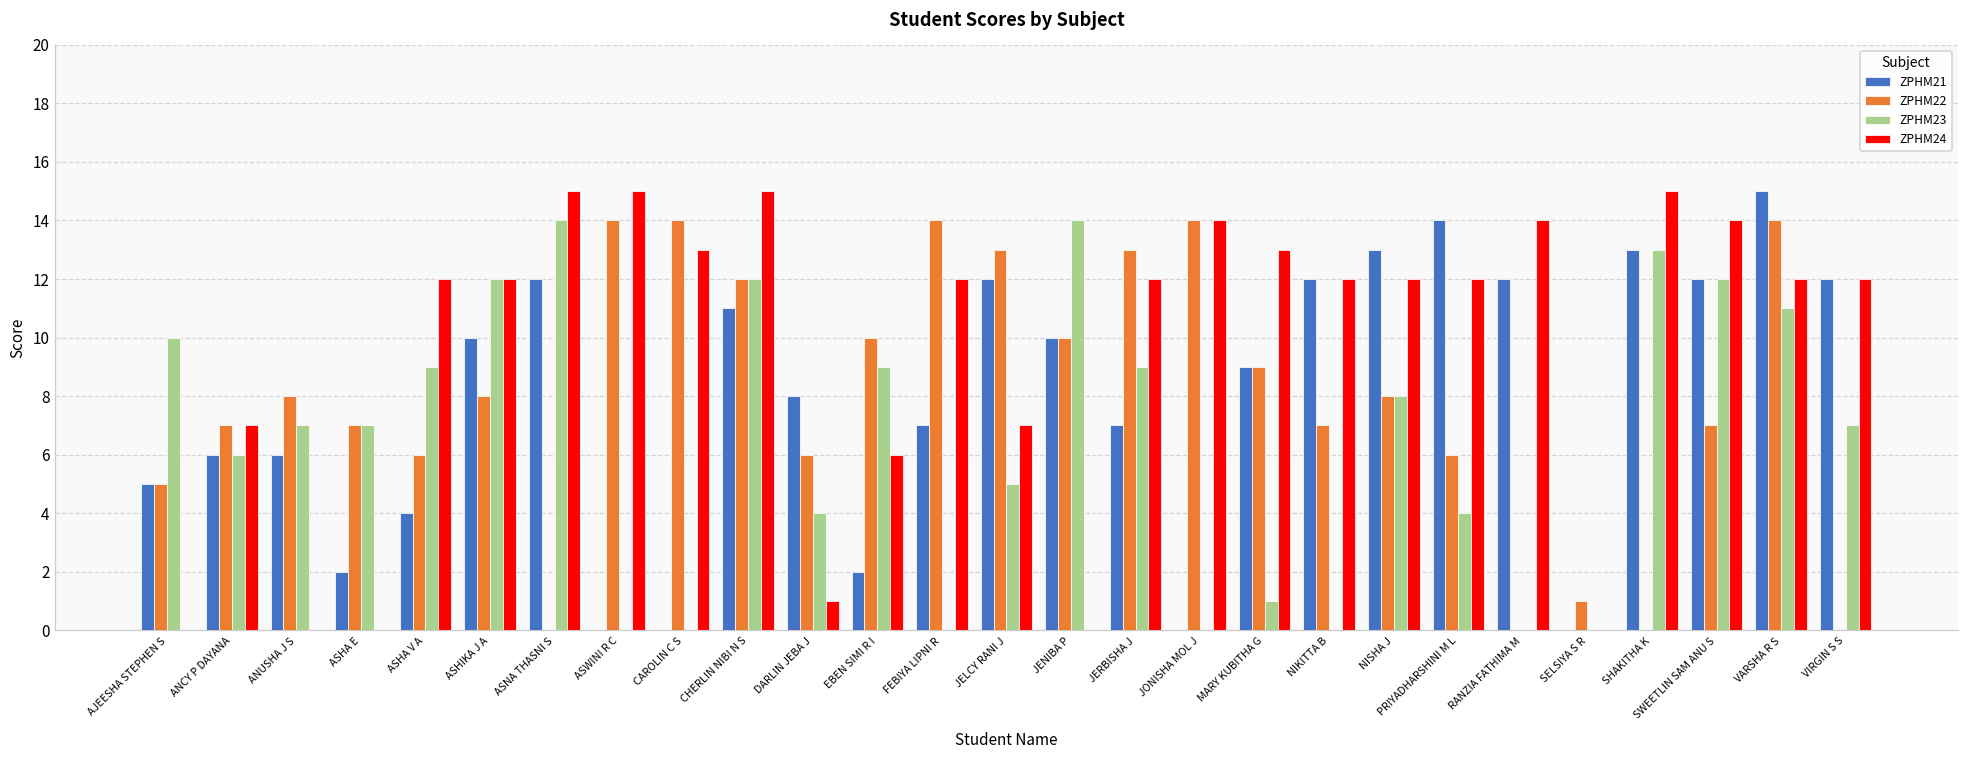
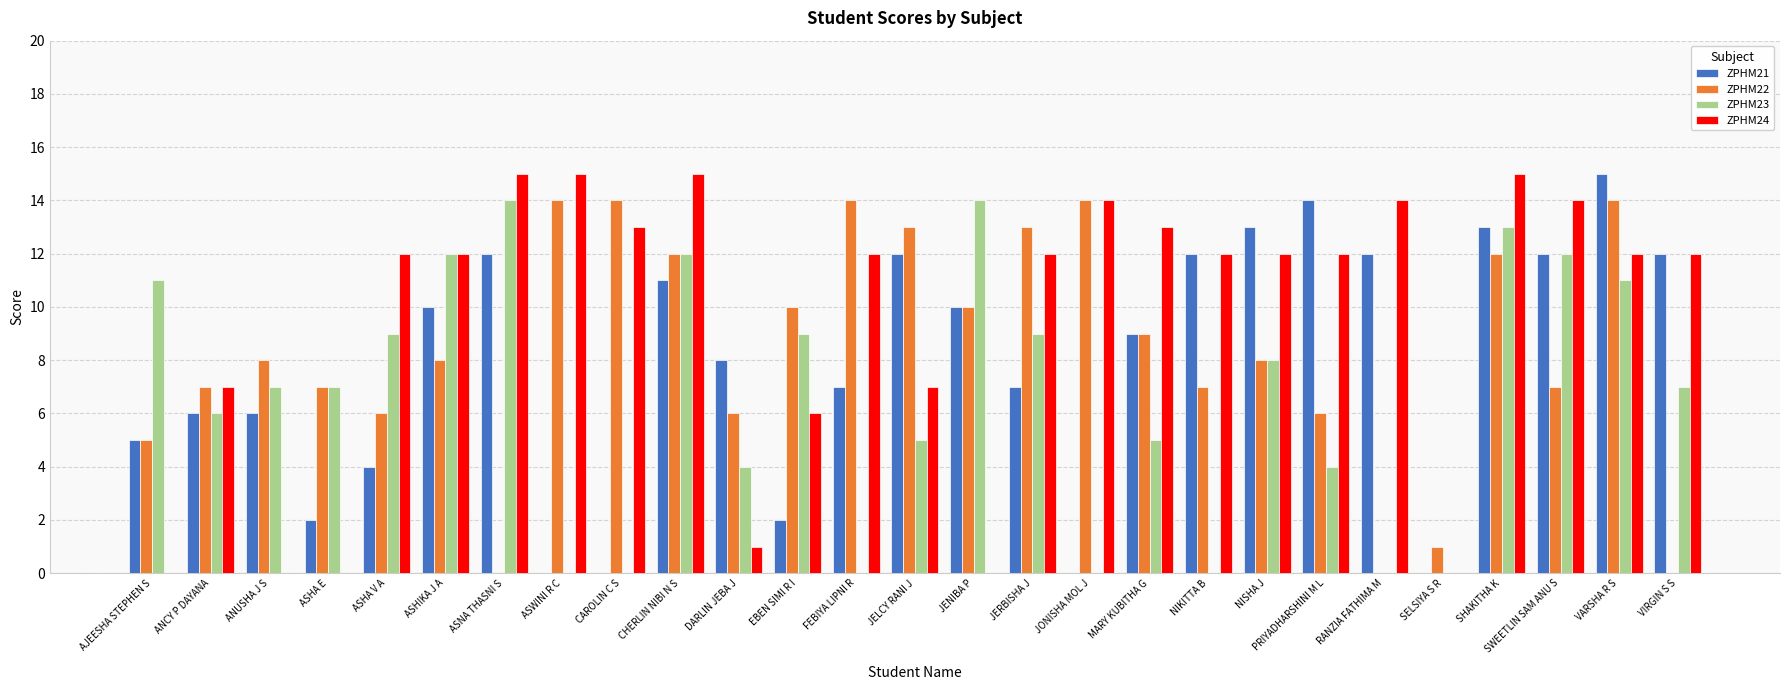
ZPHM23, AJEESHA STEPHEN S: 10 -> 11
ZPHM23, MARY KUBITHA G: 1 -> 5
ZPHM22, SHAKITHA K: 0 -> 12
